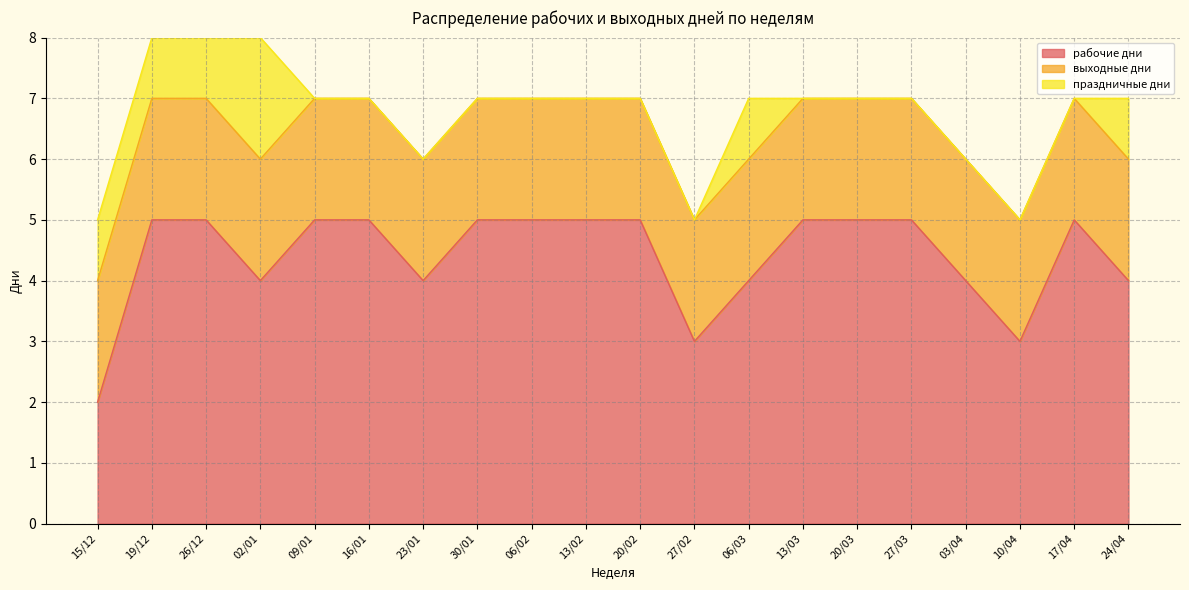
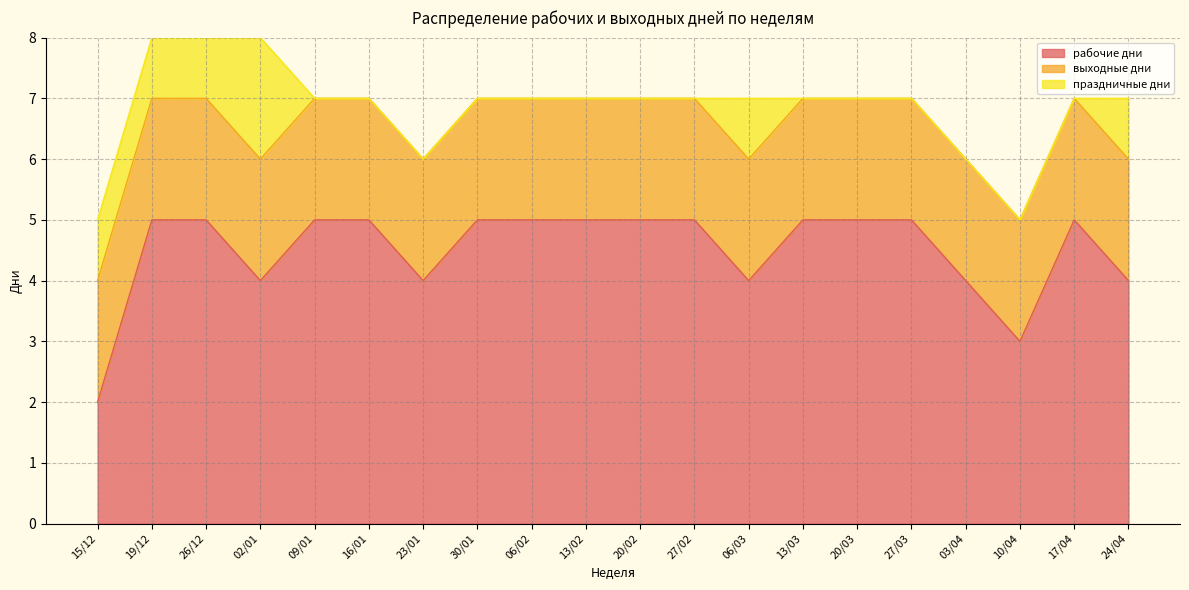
рабочие дни, 27/02: 3 -> 5
